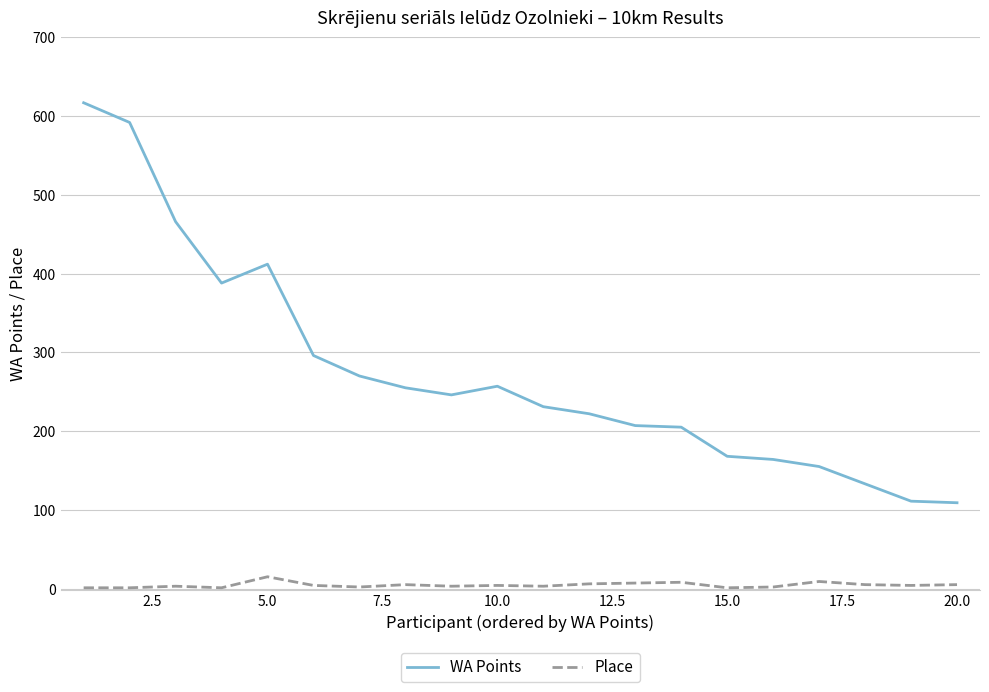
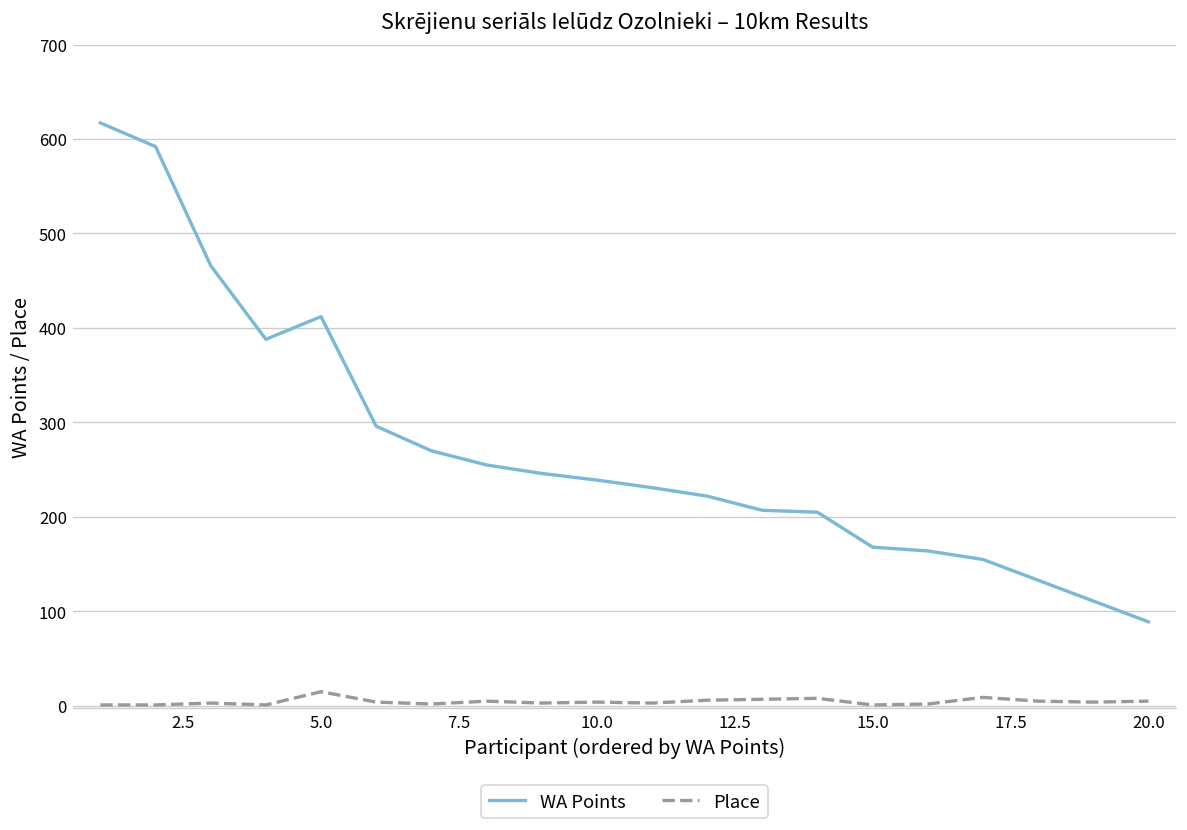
WA Points, 10.0: 260 -> 240
WA Points, 20.0: 110 -> 90
